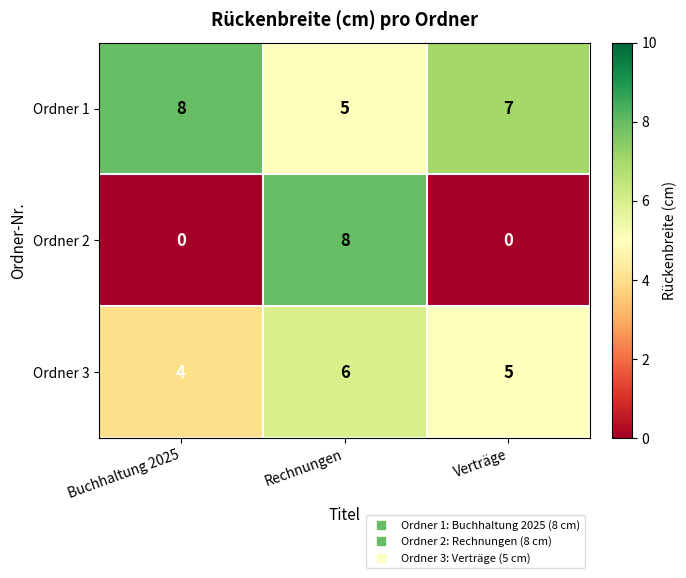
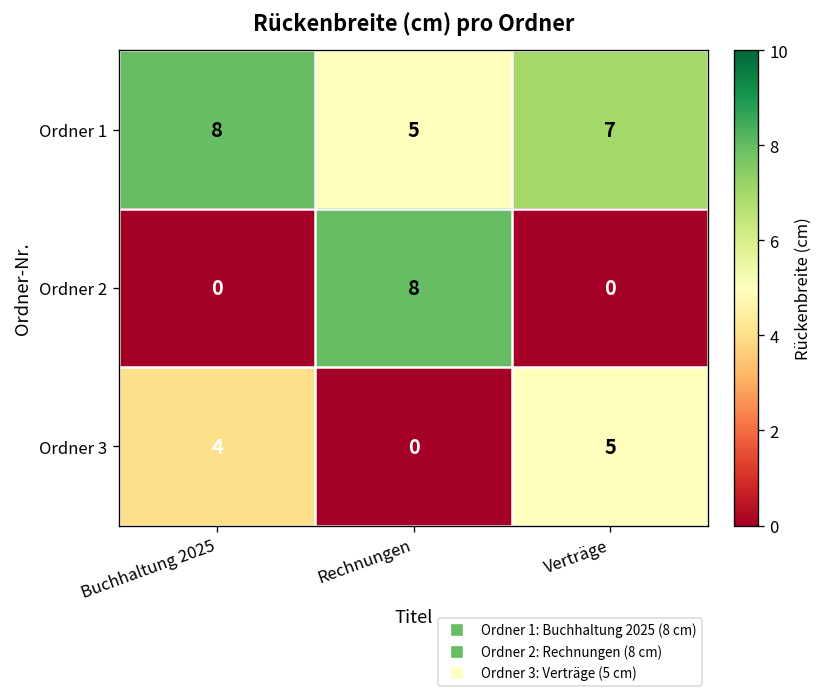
Ordner 3, Rechnungen: 6 -> 0
